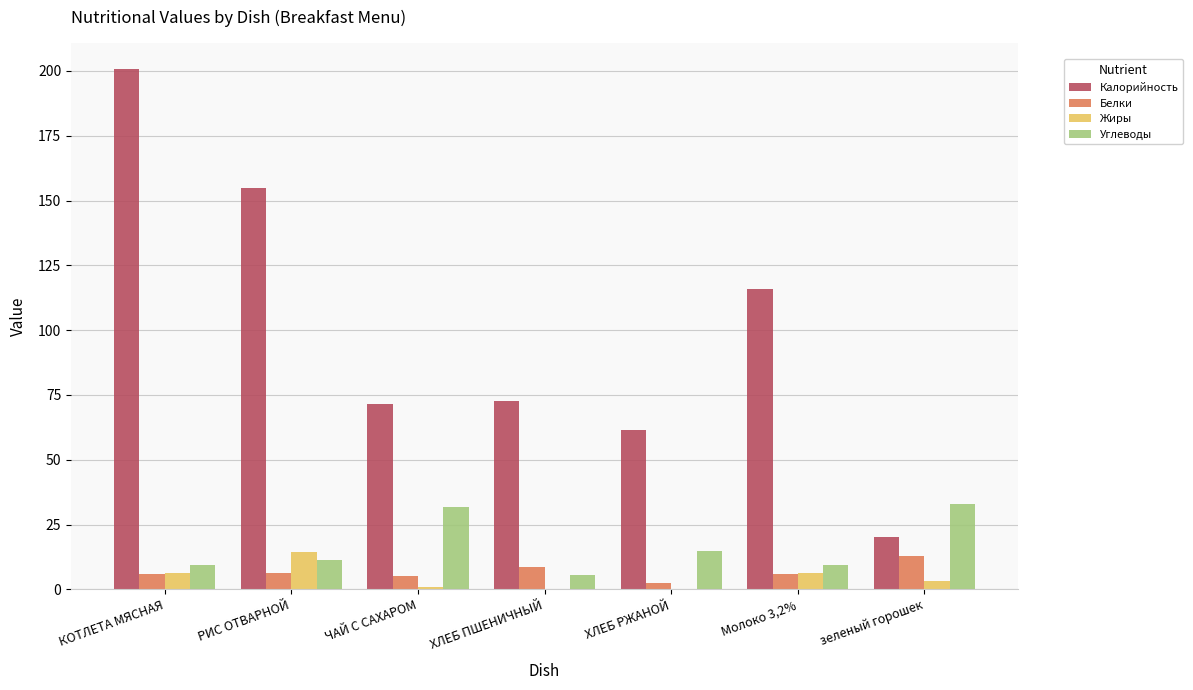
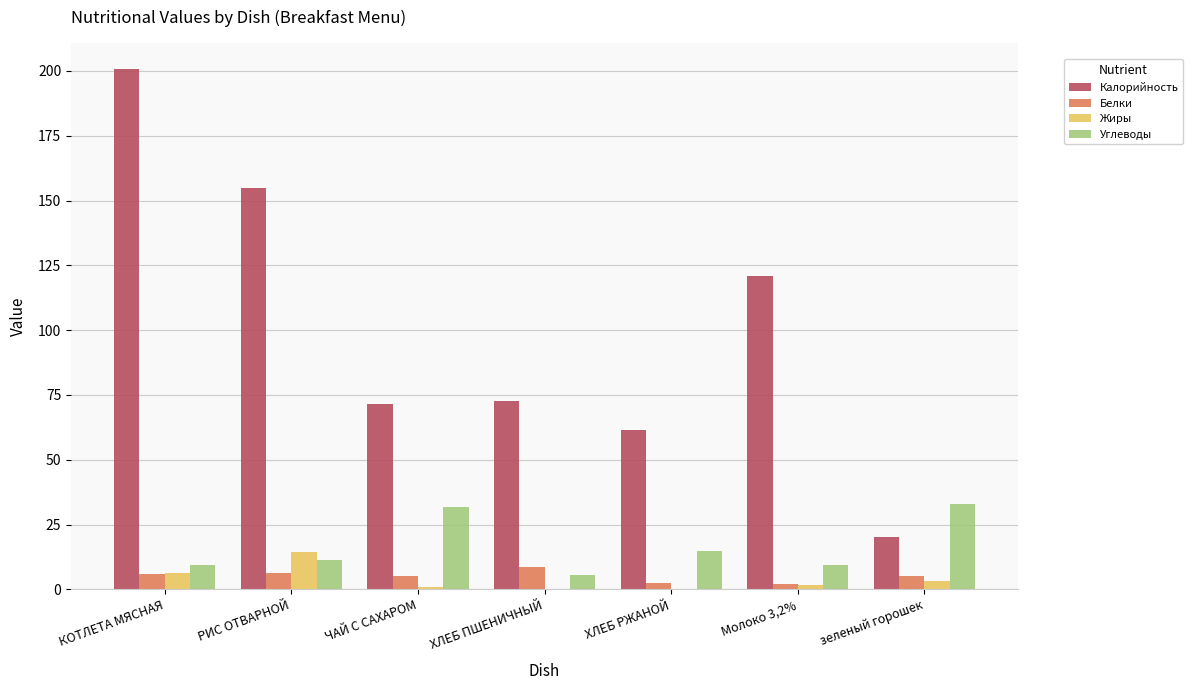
Калорийность, Молоко 3,2%: 116 -> 121
Белки, Молоко 3,2%: 6 -> 2
Жиры, Молоко 3,2%: 6 -> 2
Белки, зеленый горошек: 13 -> 5
